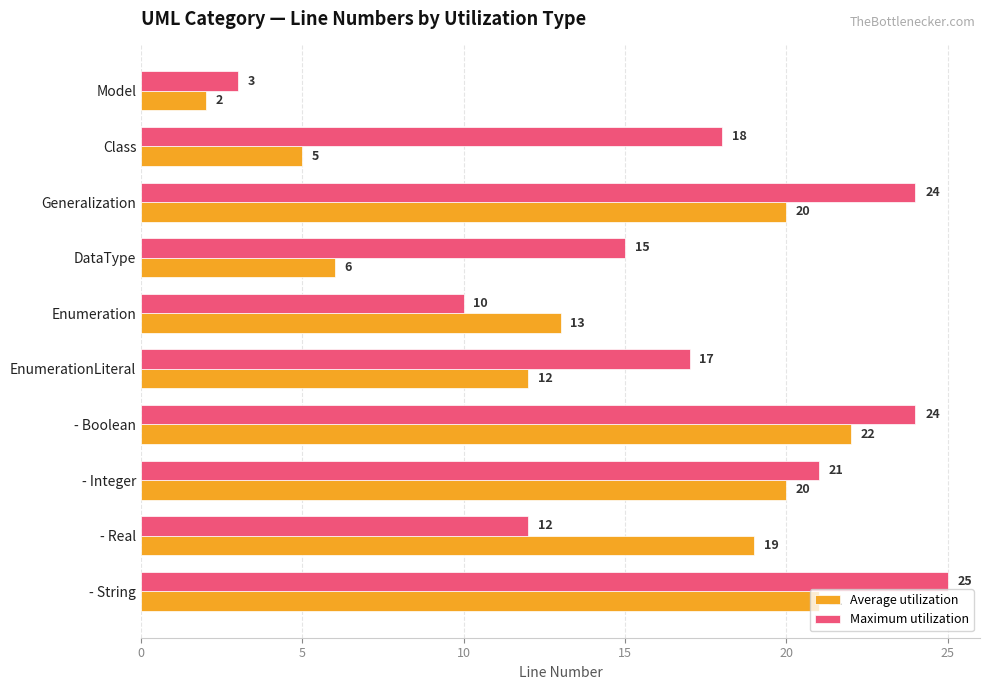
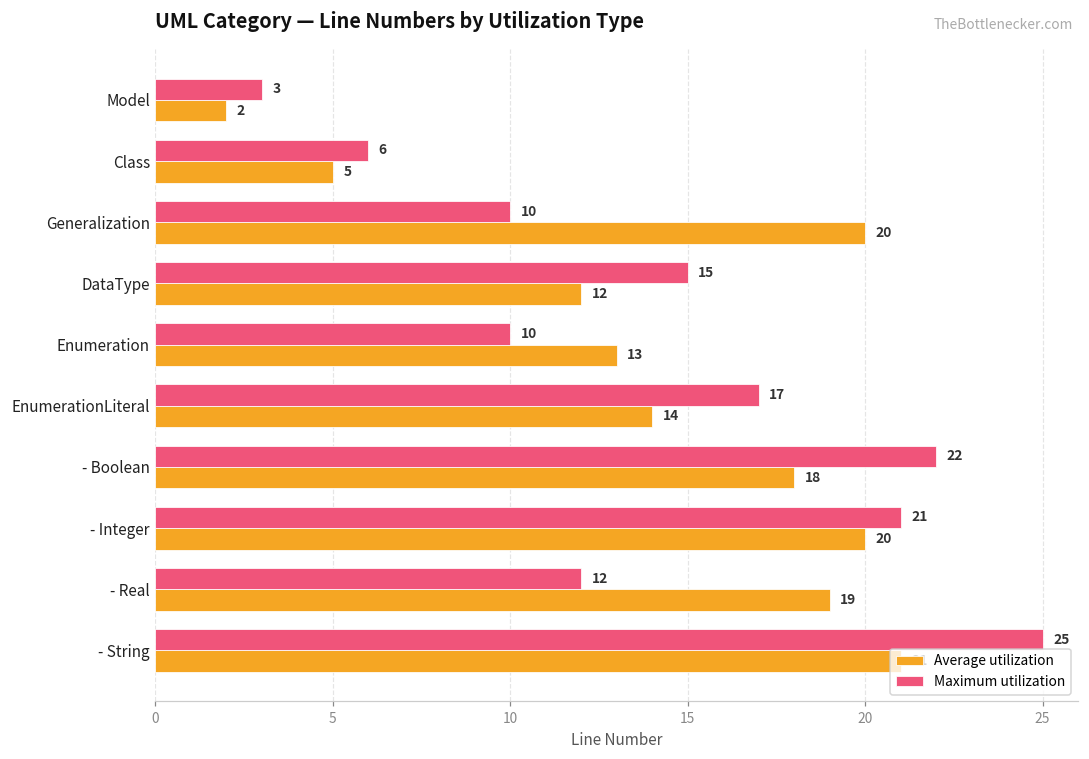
Maximum utilization, Class: 18 -> 6
Maximum utilization, Generalization: 24 -> 10
Average utilization, DataType: 6 -> 12
Average utilization, EnumerationLiteral: 12 -> 14
Maximum utilization, - Boolean: 24 -> 22
Average utilization, - Boolean: 22 -> 18
